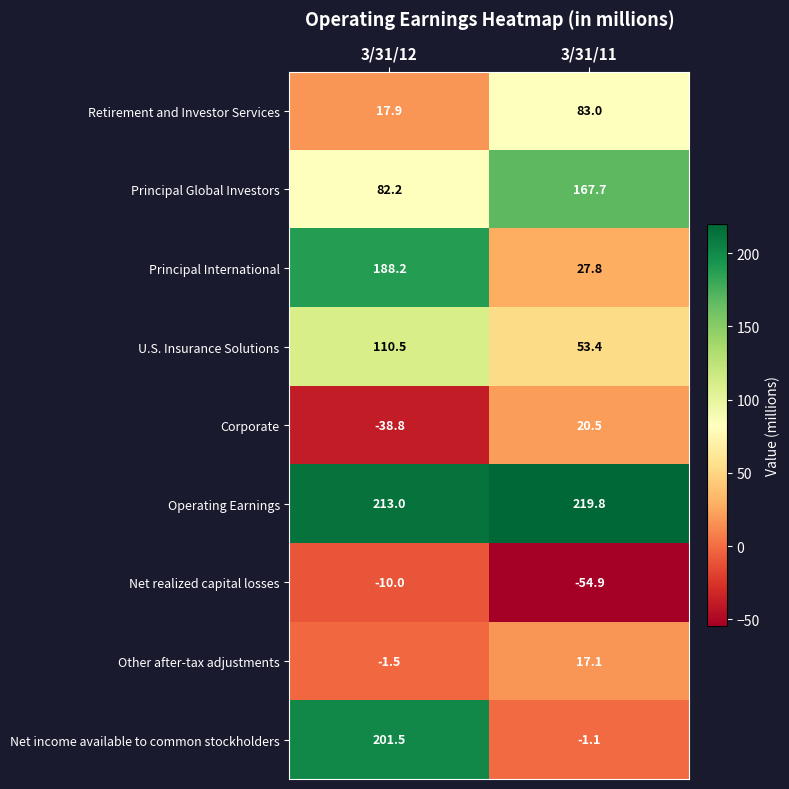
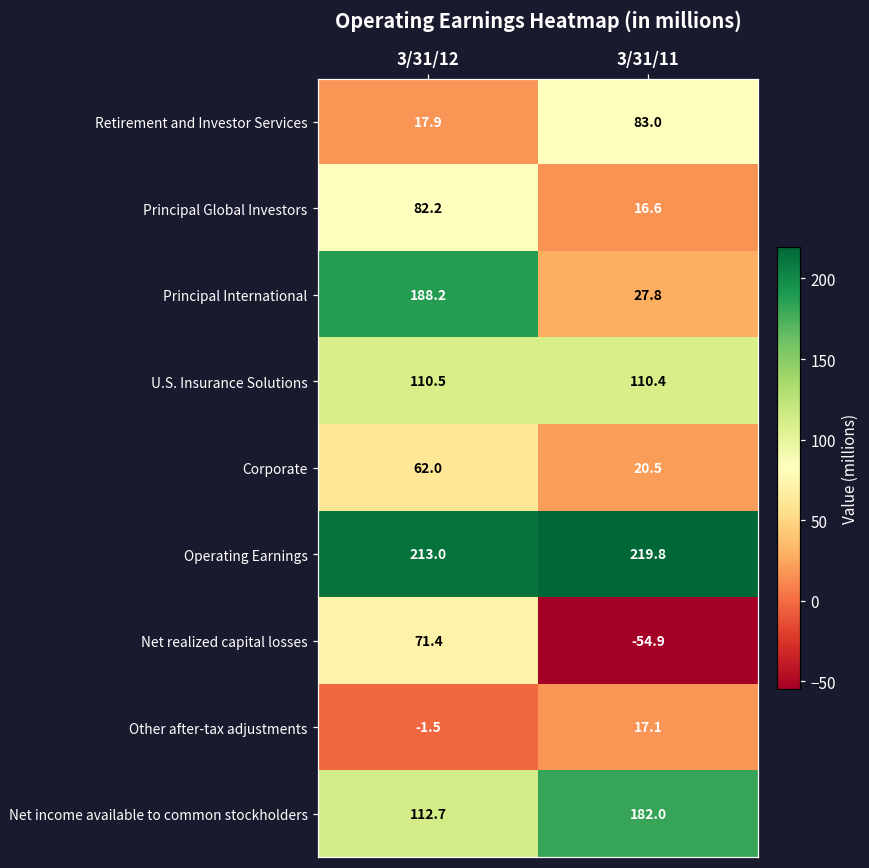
Principal Global Investors, 3/31/11: 167.7 -> 16.6
U.S. Insurance Solutions, 3/31/11: 53.4 -> 110.4
Corporate, 3/31/12: -38.8 -> 62.0
Net realized capital losses, 3/31/12: -10.0 -> 71.4
Net income available to common stockholders, 3/31/12: 201.5 -> 112.7
Net income available to common stockholders, 3/31/11: -1.1 -> 182.0
